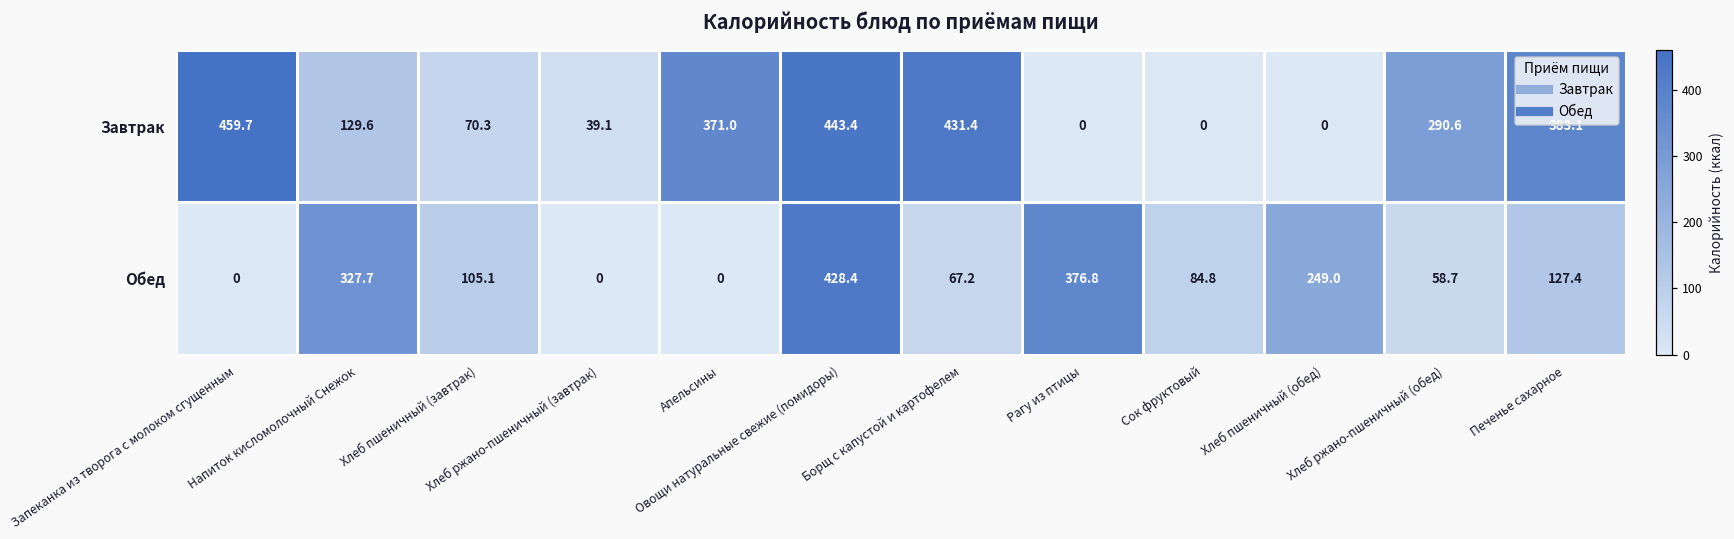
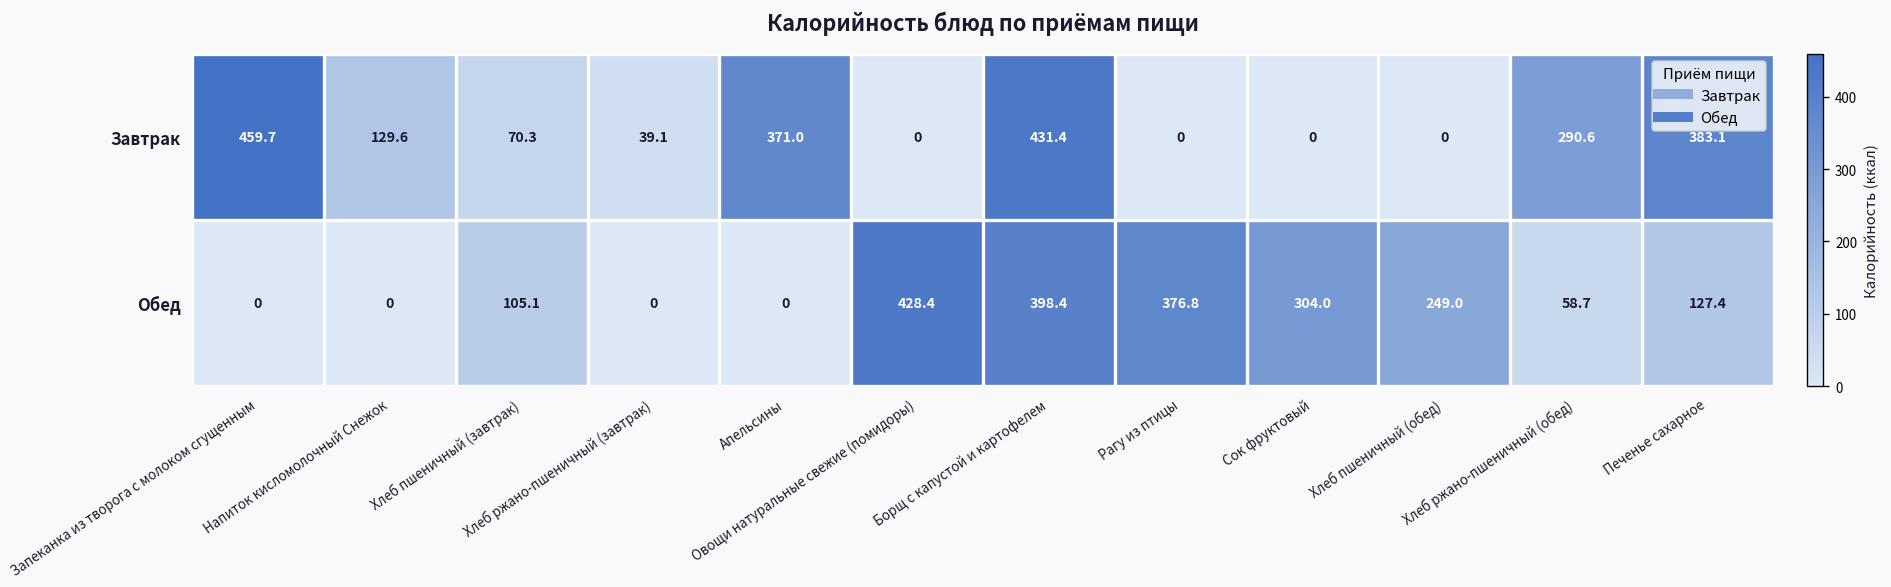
Завтрак, Овощи натуральные свежие (помидоры): 443.4 -> 0
Обед, Напиток кисломолочный Снежок: 327.7 -> 0
Обед, Борщ с капустой и картофелем: 67.2 -> 398.4
Обед, Сок фруктовый: 84.8 -> 304.0
